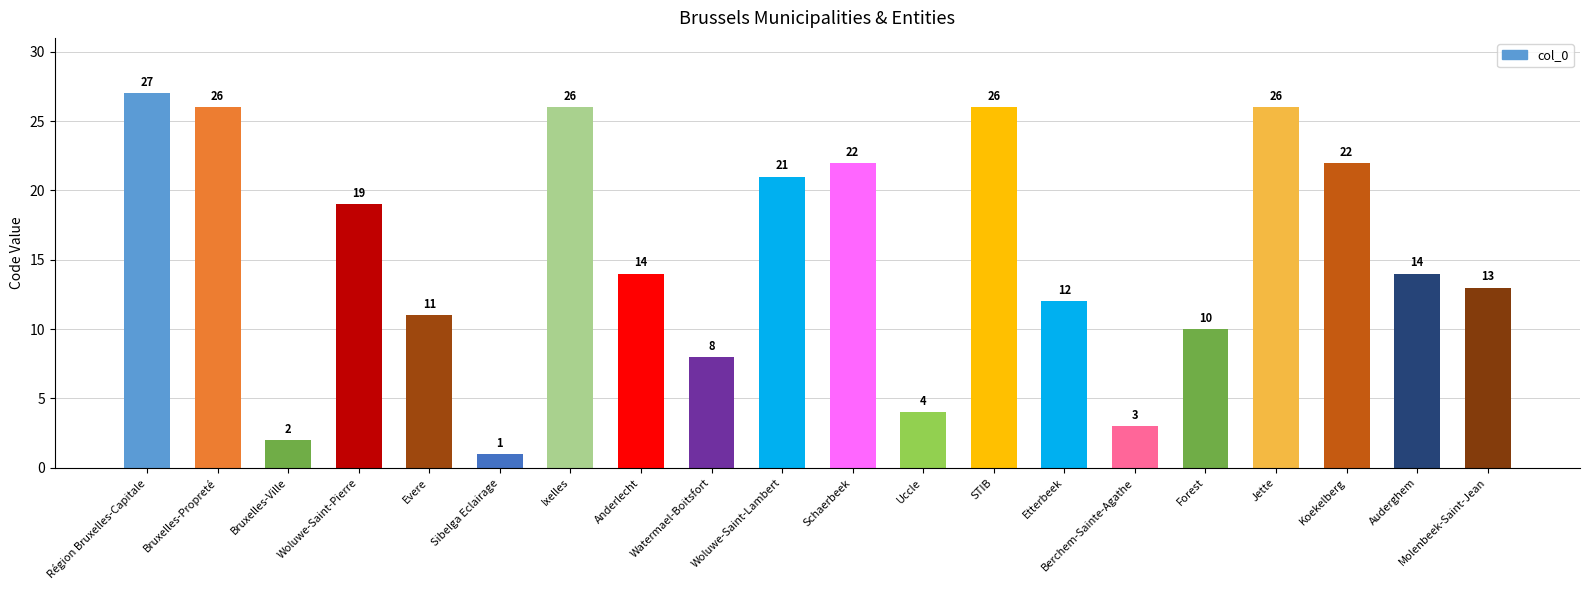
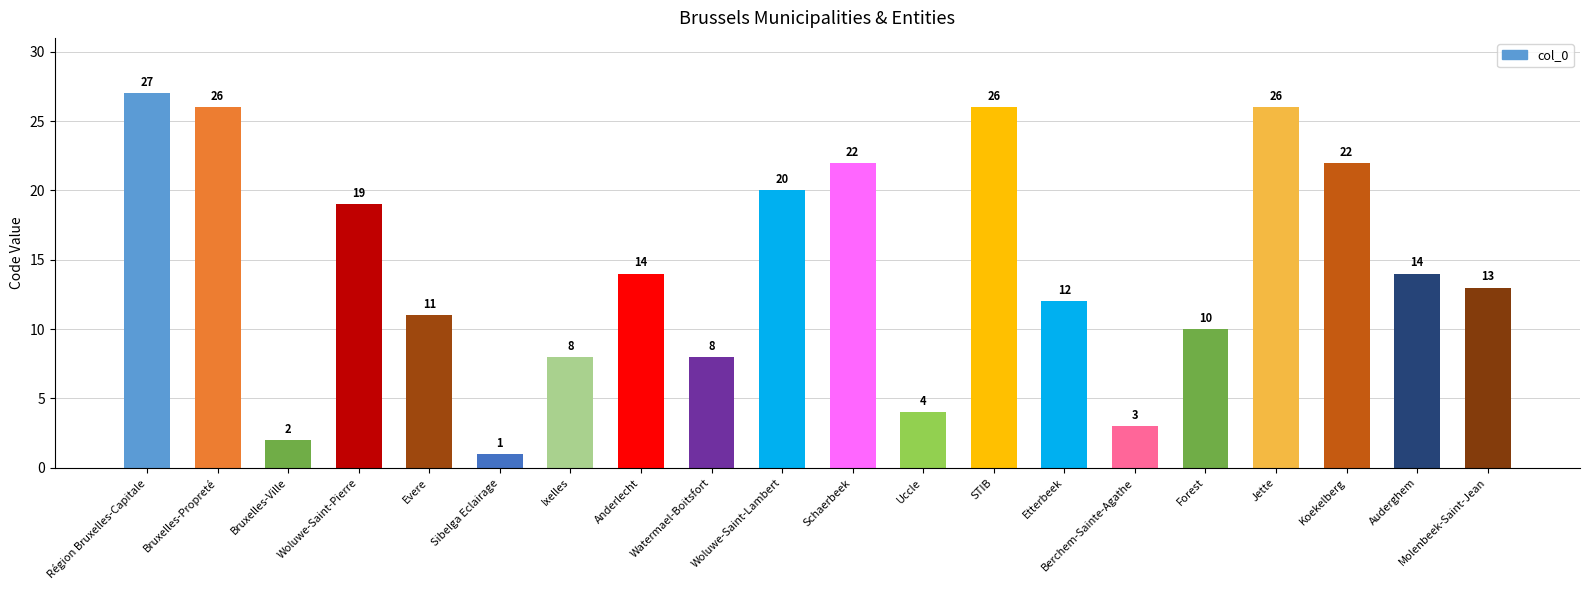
Ixelles: 26 -> 8
Woluwe-Saint-Lambert: 21 -> 20
